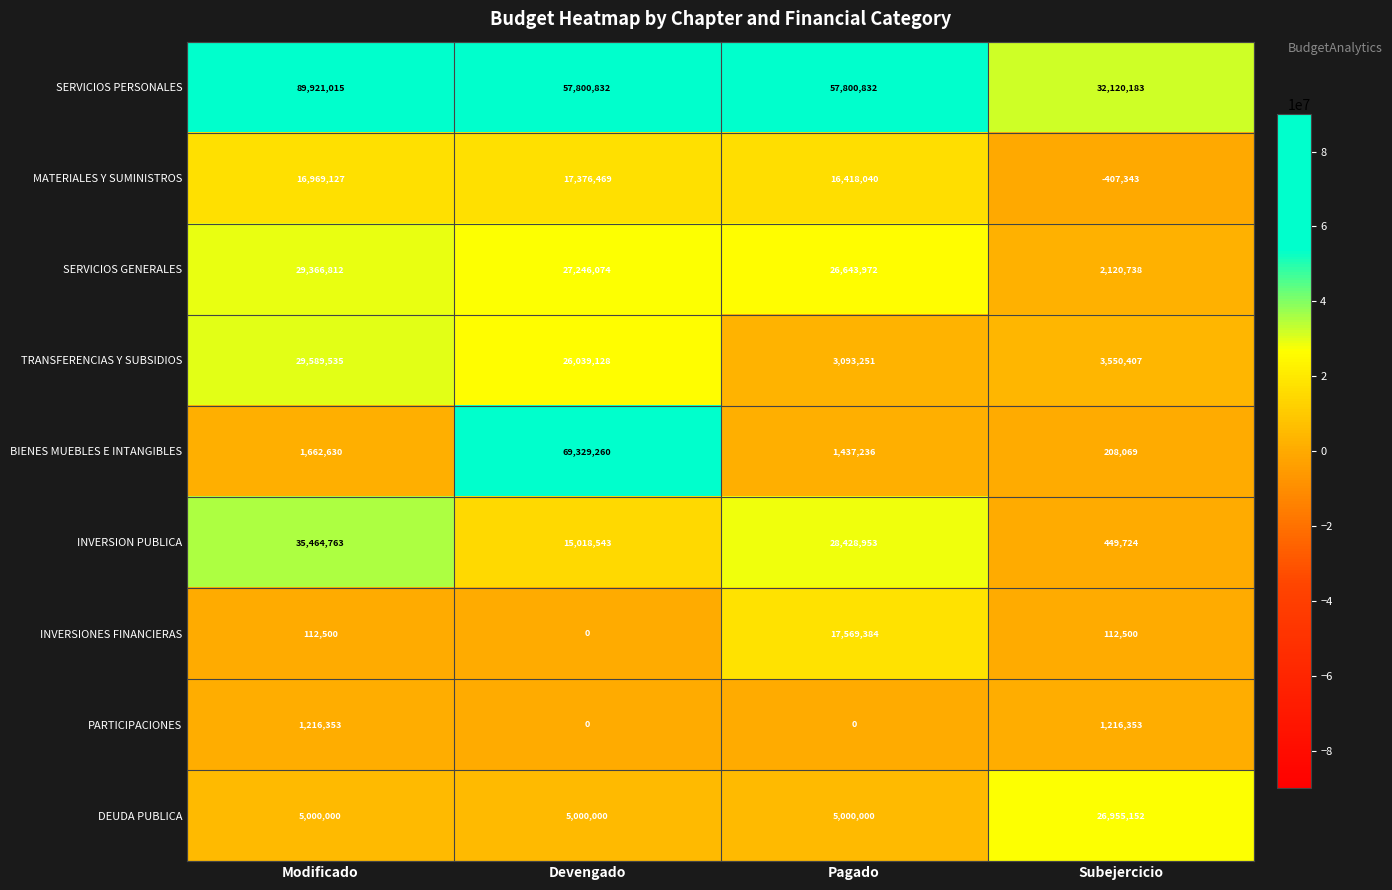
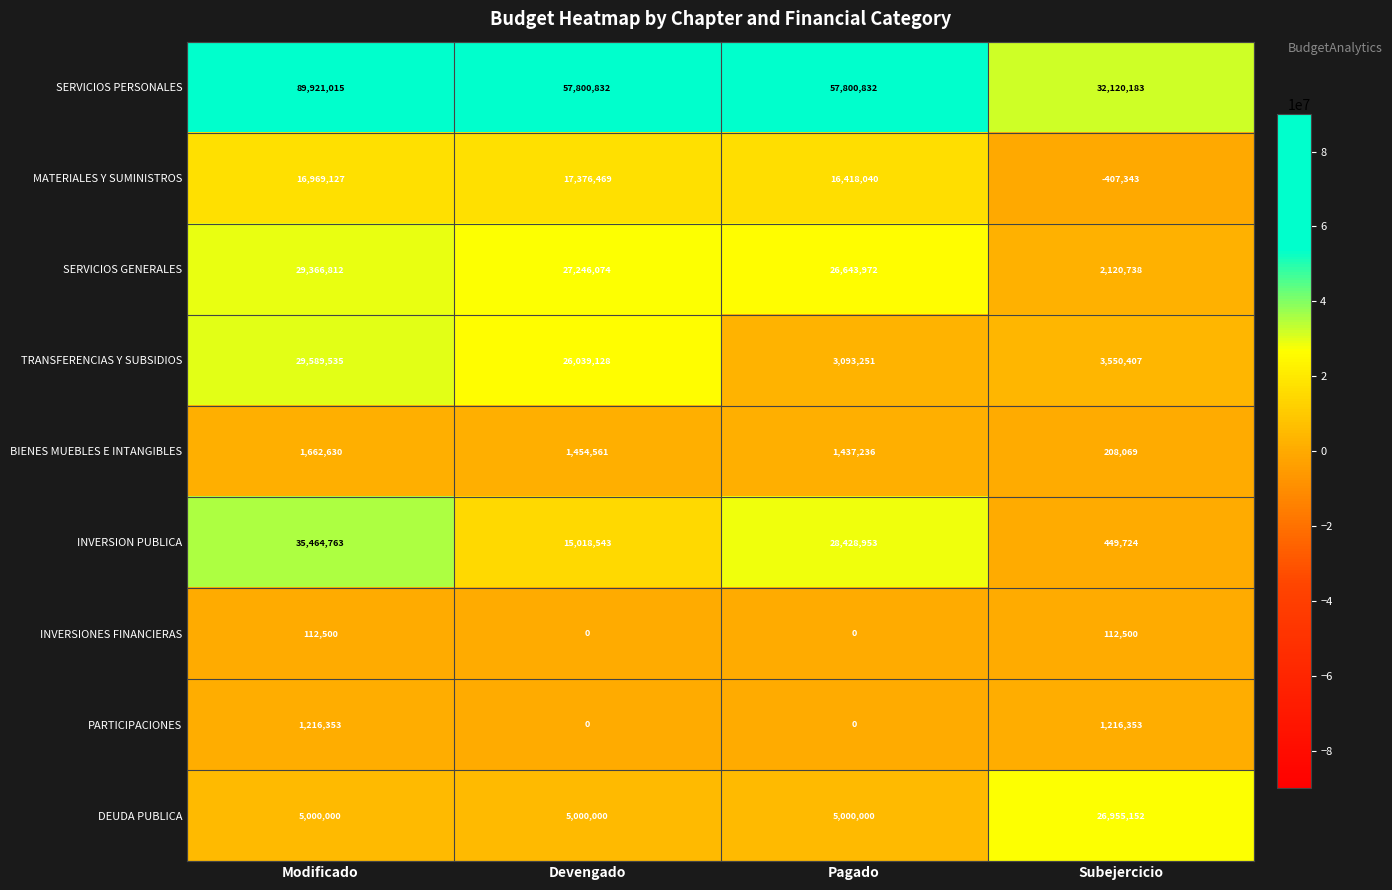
BIENES MUEBLES E INTANGIBLES, Devengado: 69,329,260 -> 1,454,561
INVERSIONES FINANCIERAS, Pagado: 17,569,384 -> 0
